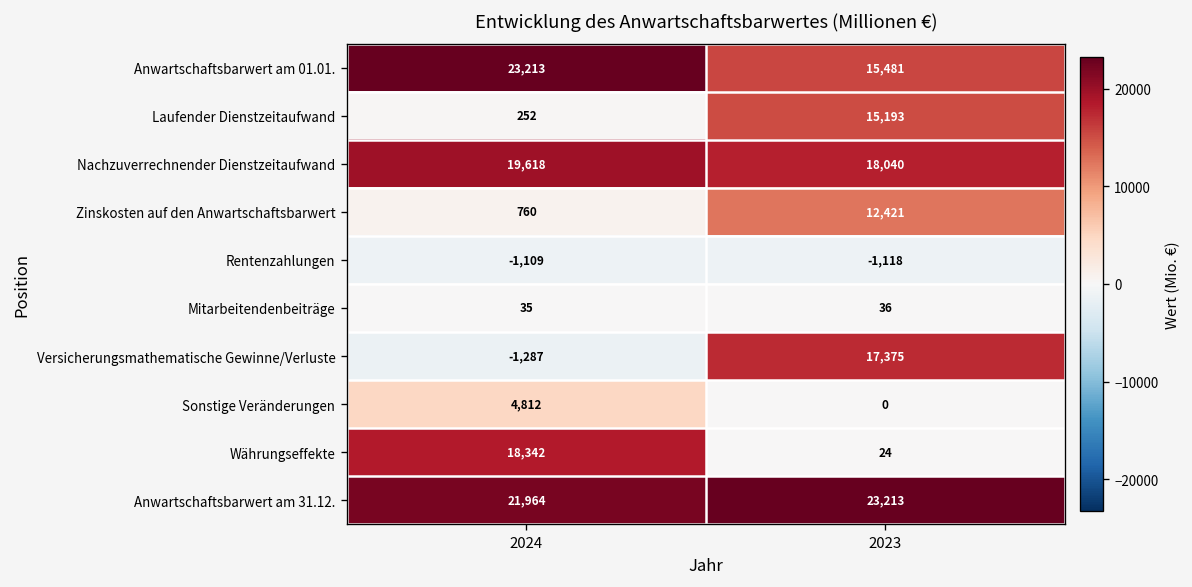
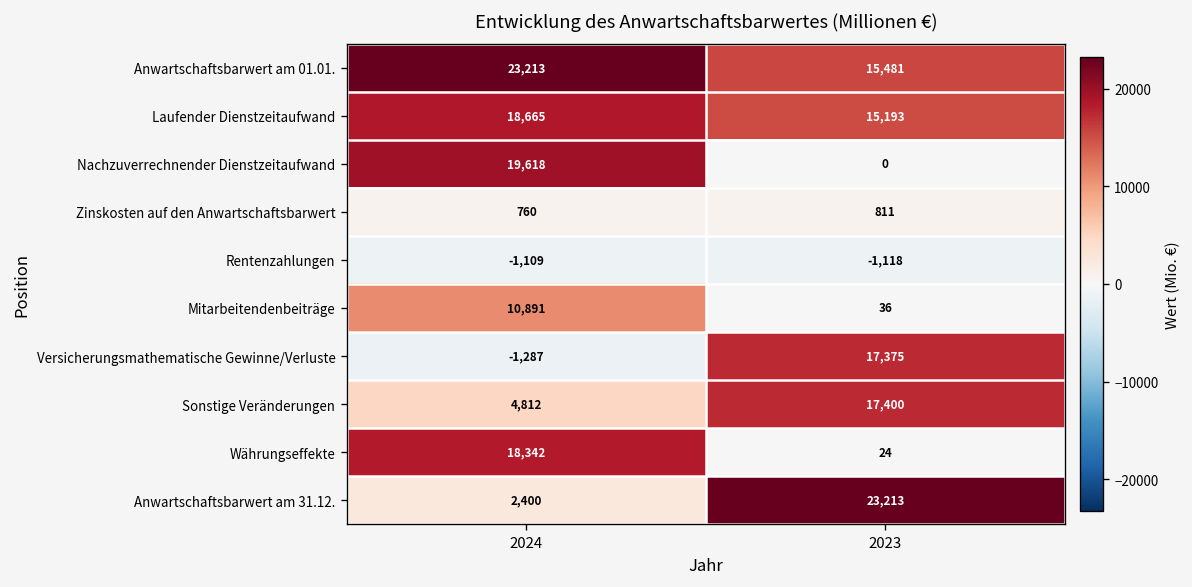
Laufender Dienstzeitaufwand, 2024: 252 -> 18,665
Nachzuverrechnender Dienstzeitaufwand, 2023: 18,040 -> 0
Zinskosten auf den Anwartschaftsbarwert, 2023: 12,421 -> 811
Mitarbeitendenbeiträge, 2024: 35 -> 10,891
Sonstige Veränderungen, 2023: 0 -> 17,400
Anwartschaftsbarwert am 31.12., 2024: 21,964 -> 2,400
